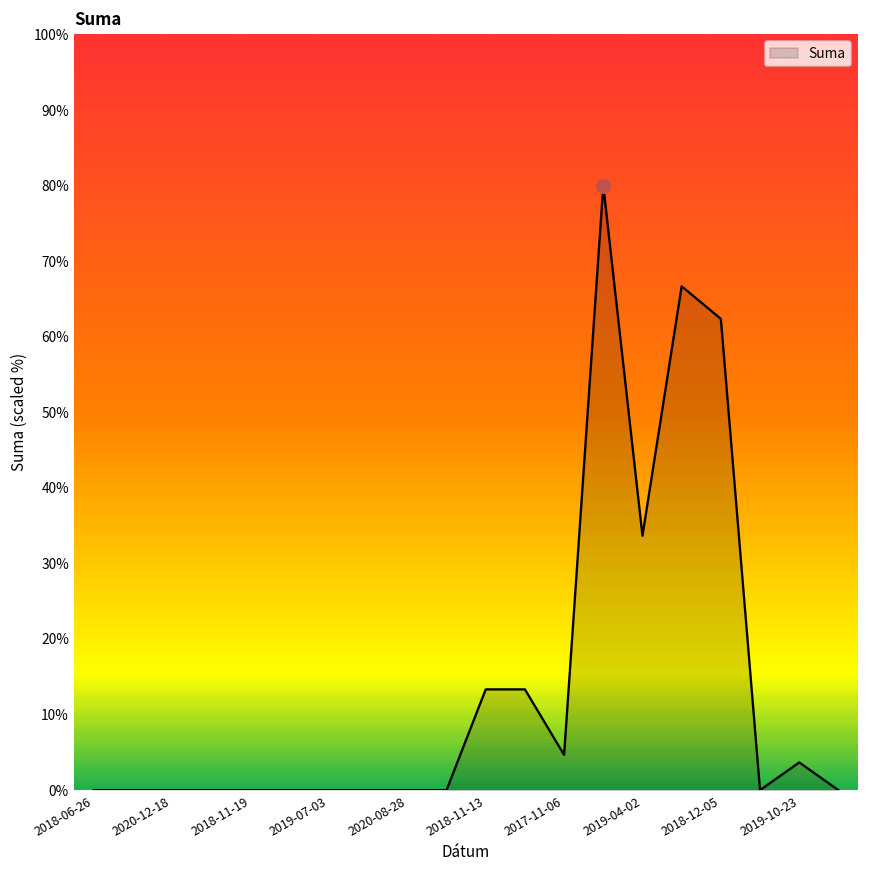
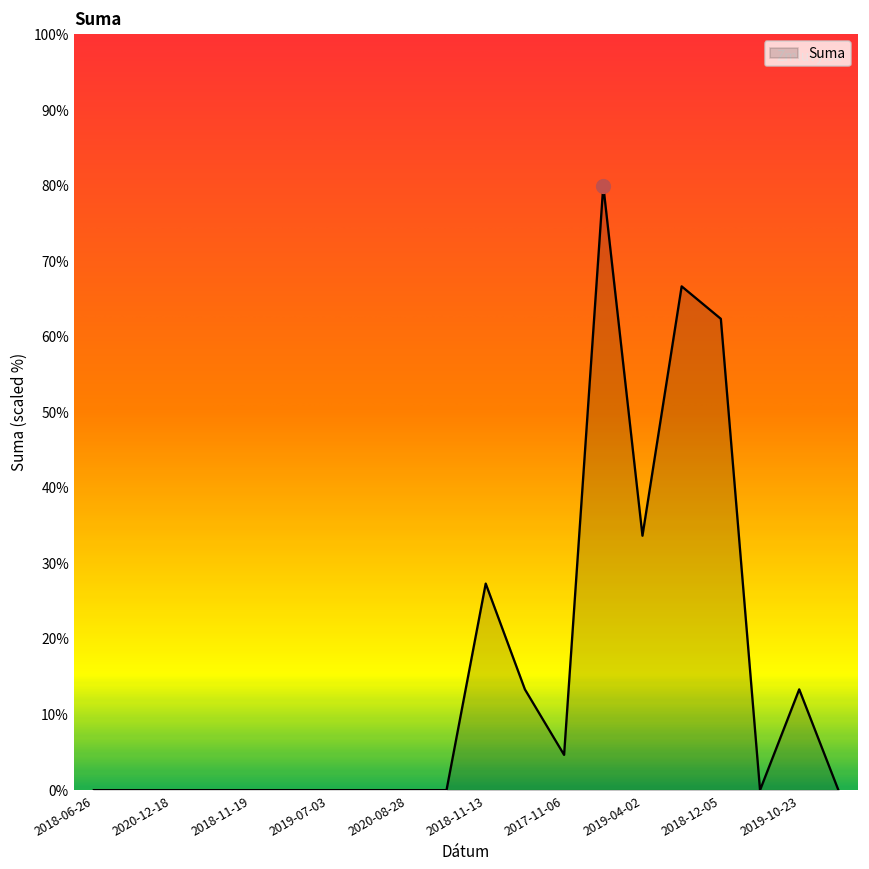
Suma, 2018-11-13: 13% -> 27%
Suma, 2019-10-23: 4% -> 13%
